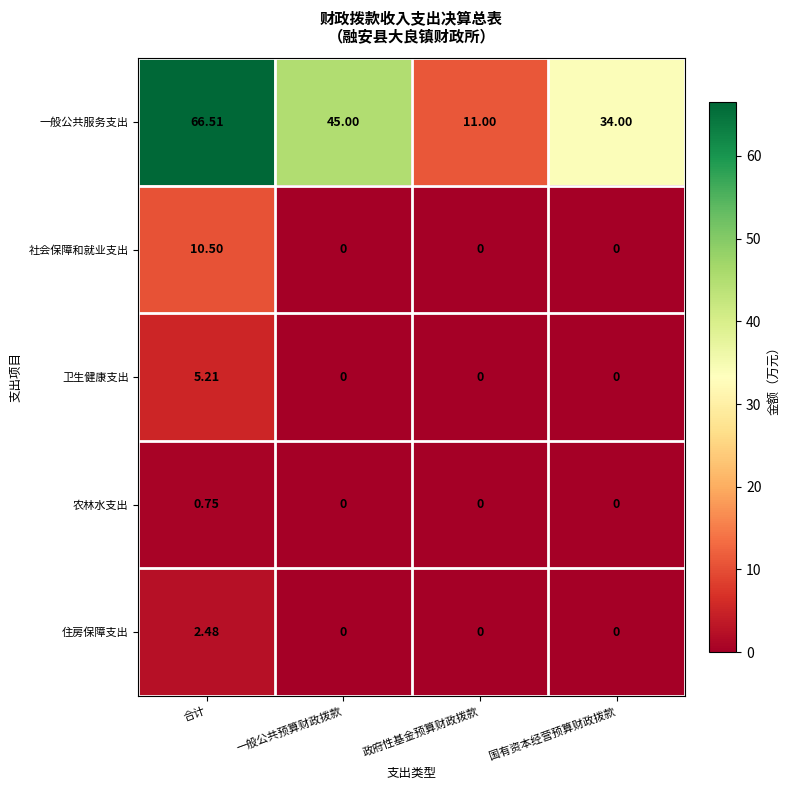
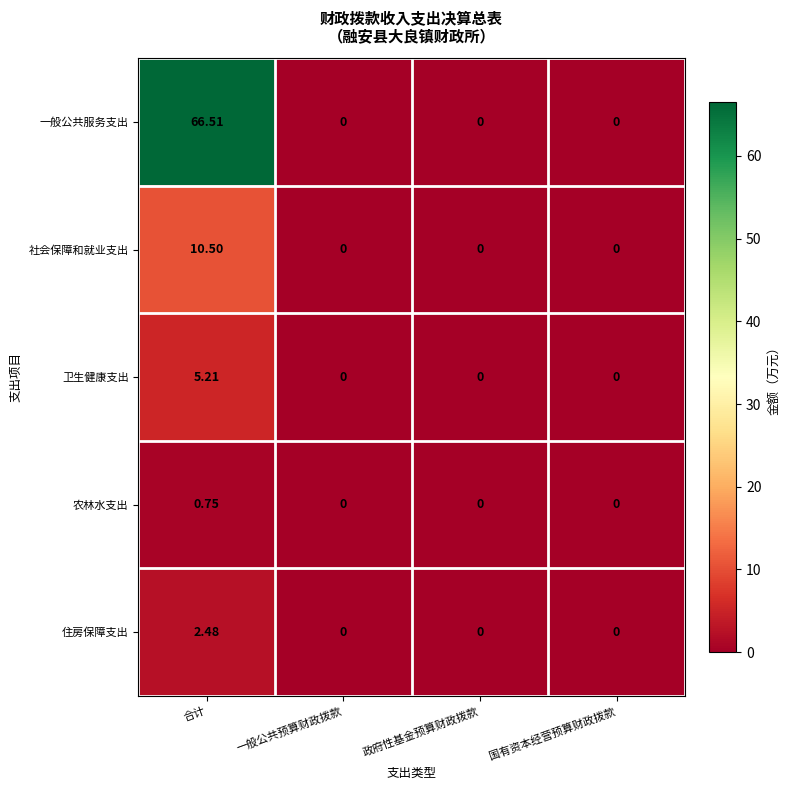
一般公共服务支出, 一般公共预算财政拨款: 45.00 -> 0
一般公共服务支出, 政府性基金预算财政拨款: 11.00 -> 0
一般公共服务支出, 国有资本经营预算财政拨款: 34.00 -> 0
